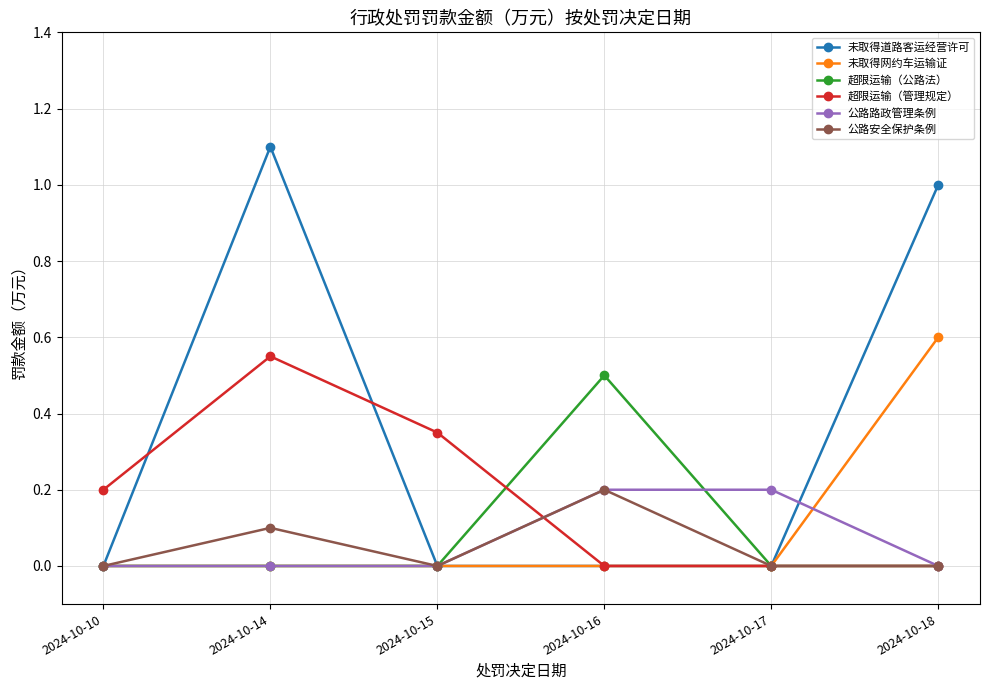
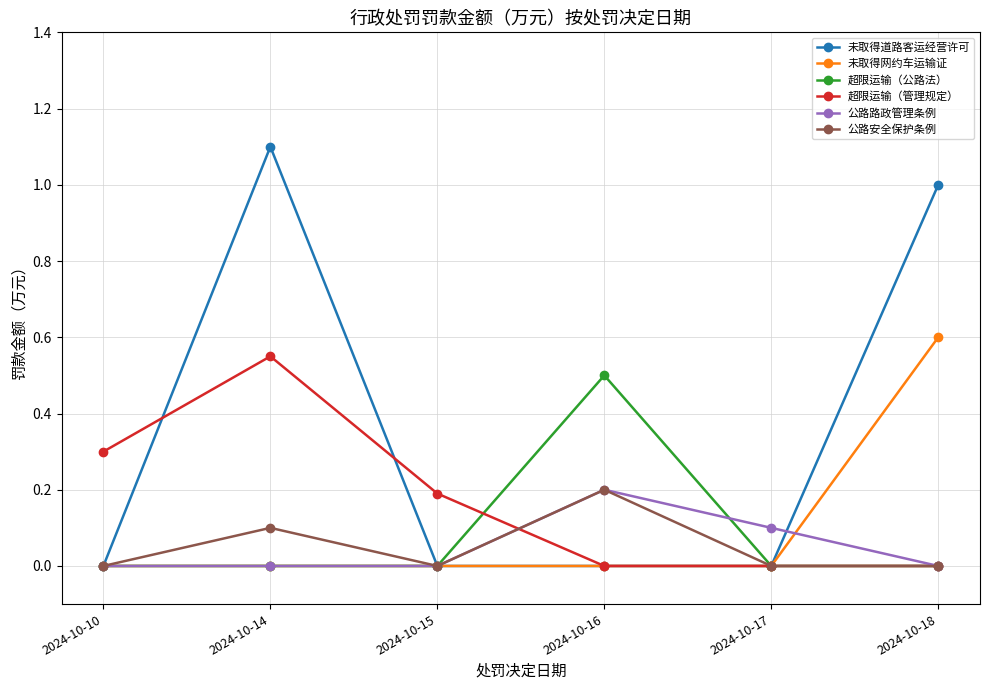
超限运输（管理规定）, 2024-10-10: 0.2 -> 0.3
超限运输（管理规定）, 2024-10-15: 0.35 -> 0.19
公路路政管理条例, 2024-10-17: 0.2 -> 0.1
